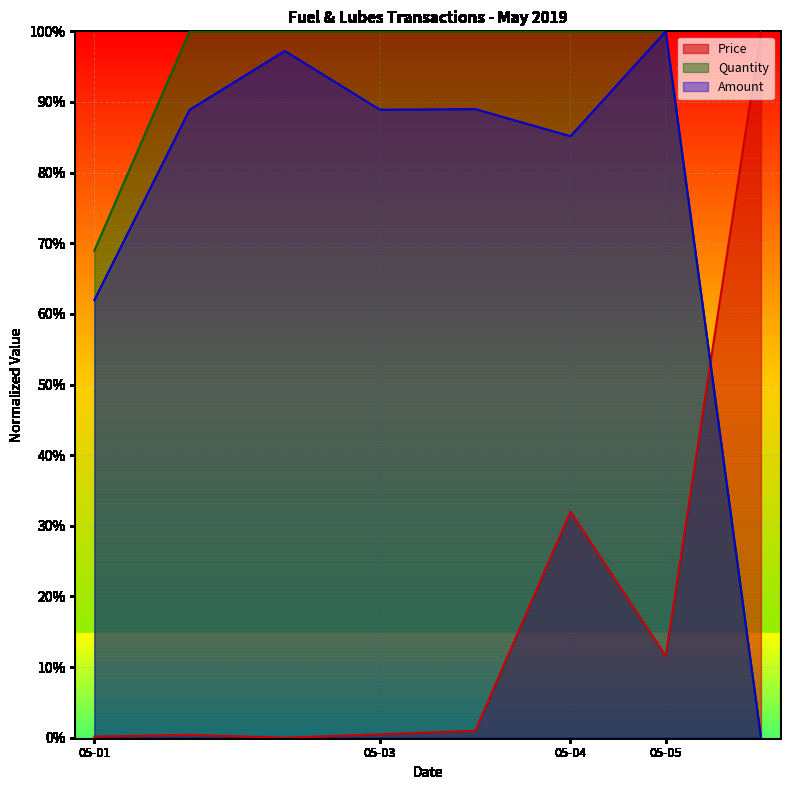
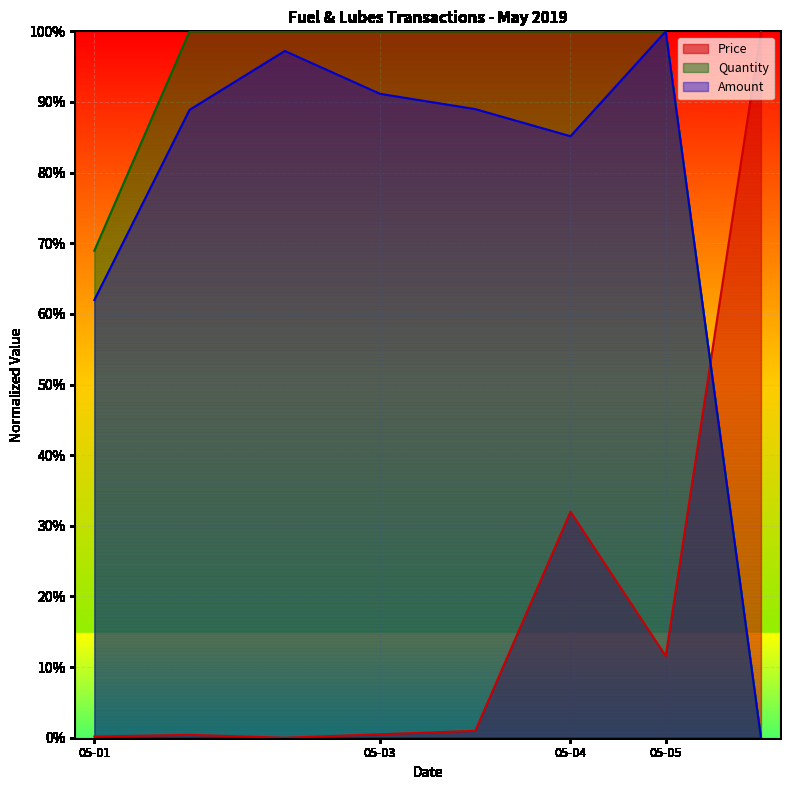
Amount, 05-03: 89% -> 91%
